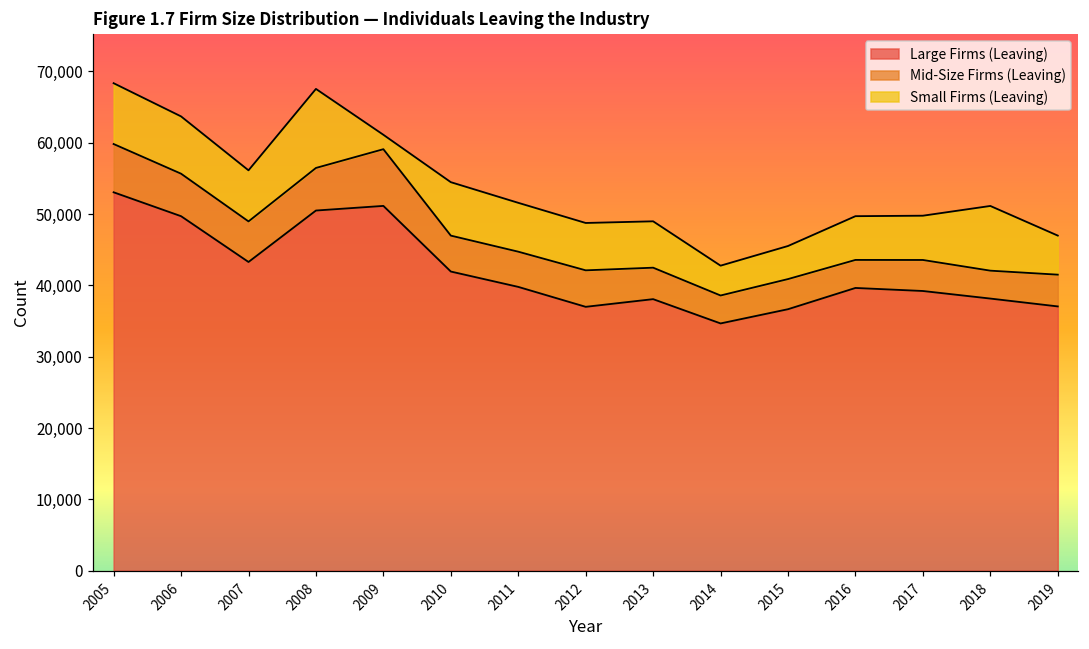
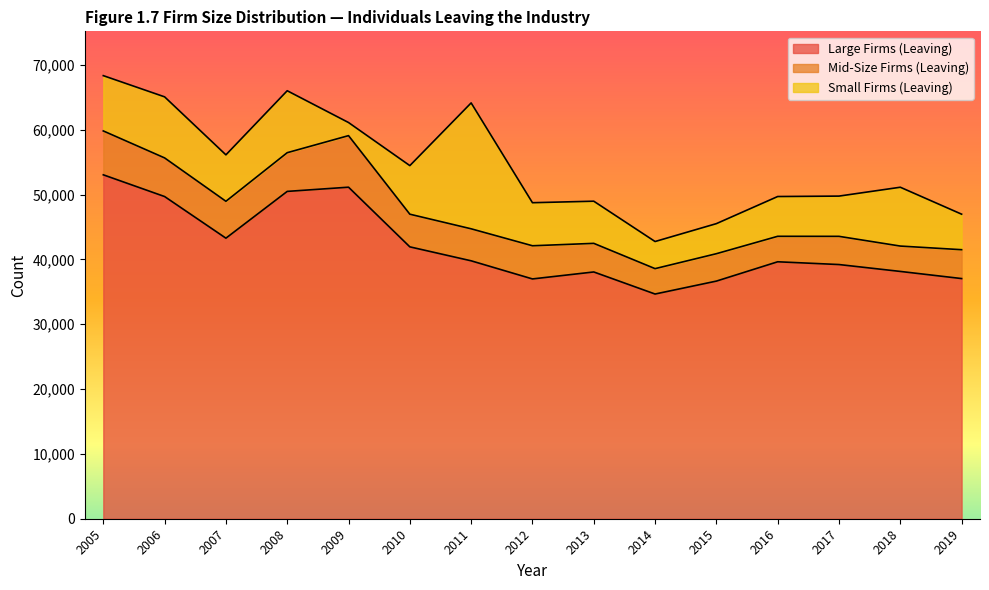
Small Firms (Leaving), 2006: 8,000 -> 9,000
Small Firms (Leaving), 2008: 11,000 -> 10,000
Small Firms (Leaving), 2011: 7,000 -> 19,000
